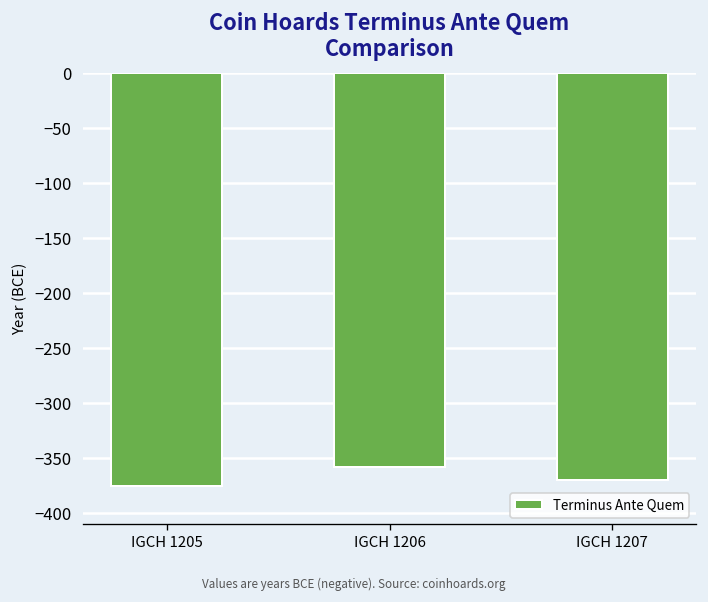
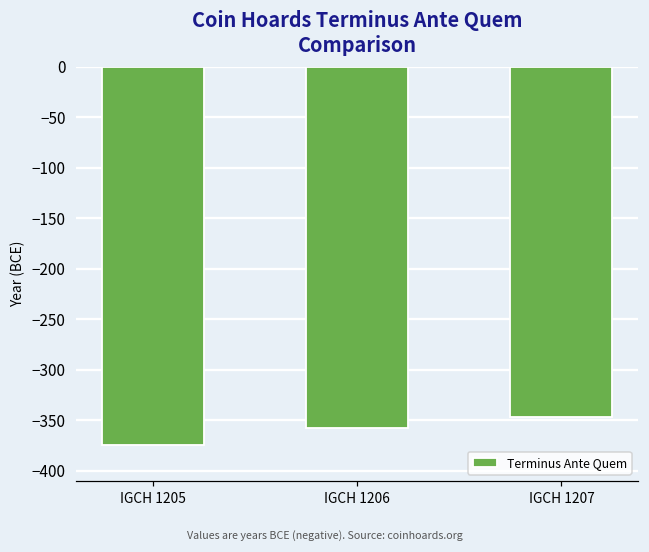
IGCH 1207: -370 -> -350
